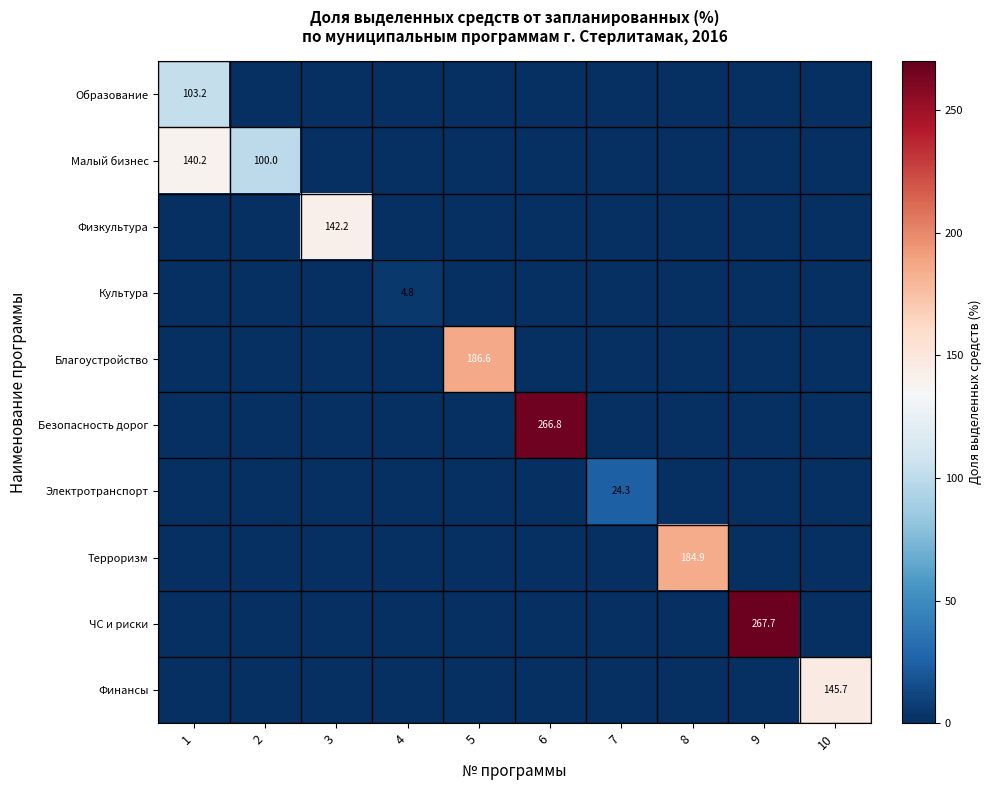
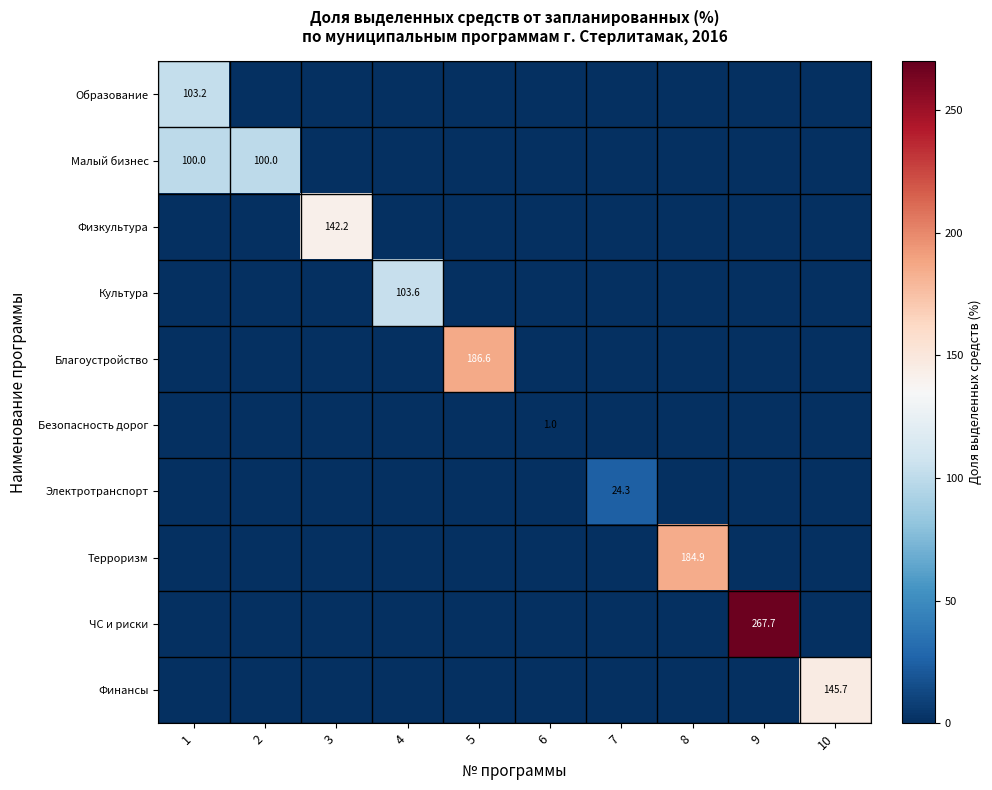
Малый бизнес, 1: 140.2 -> 100.0
Культура, 4: 4.8 -> 103.6
Безопасность дорог, 6: 266.8 -> 1.0
